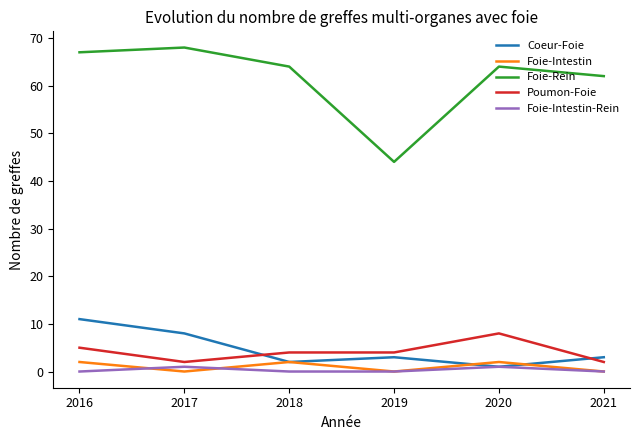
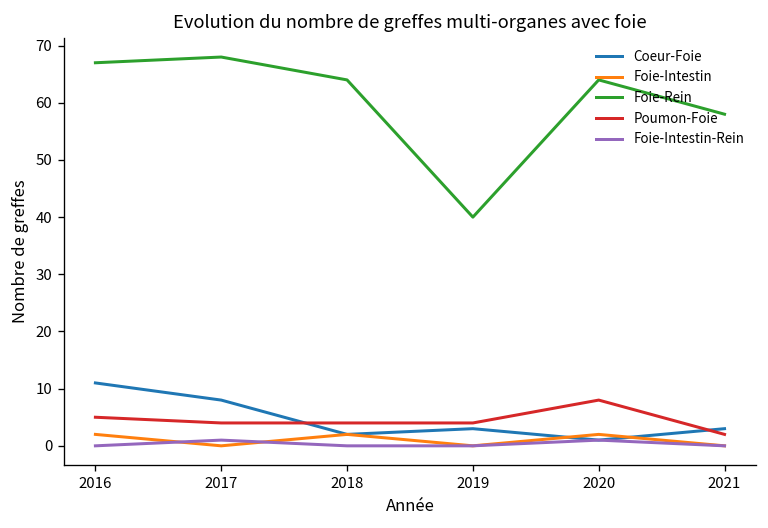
Poumon-Foie, 2017: 2 -> 4
Foie-Rein, 2019: 44 -> 40
Foie-Rein, 2021: 62 -> 58
